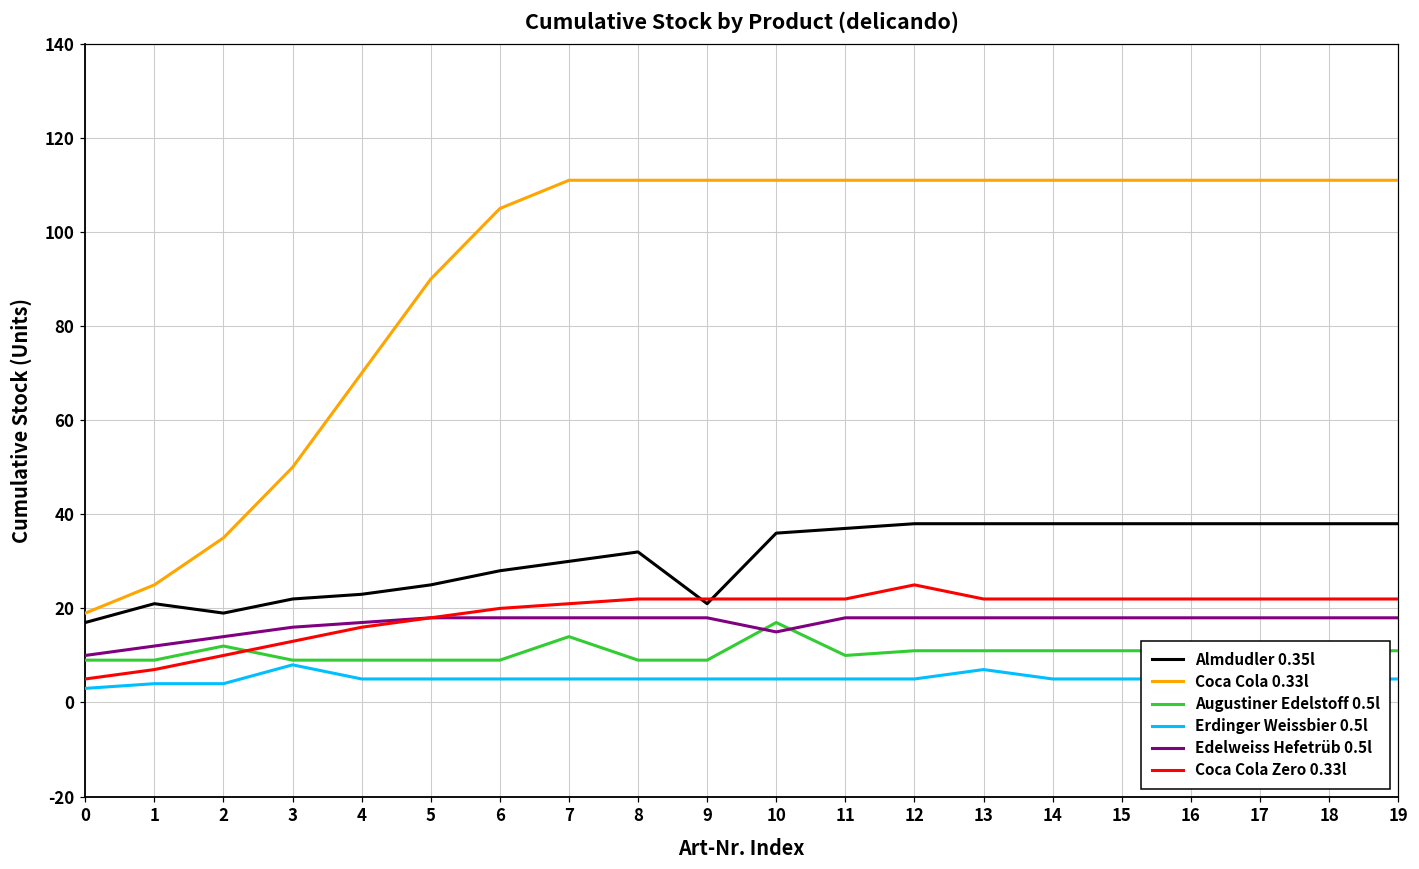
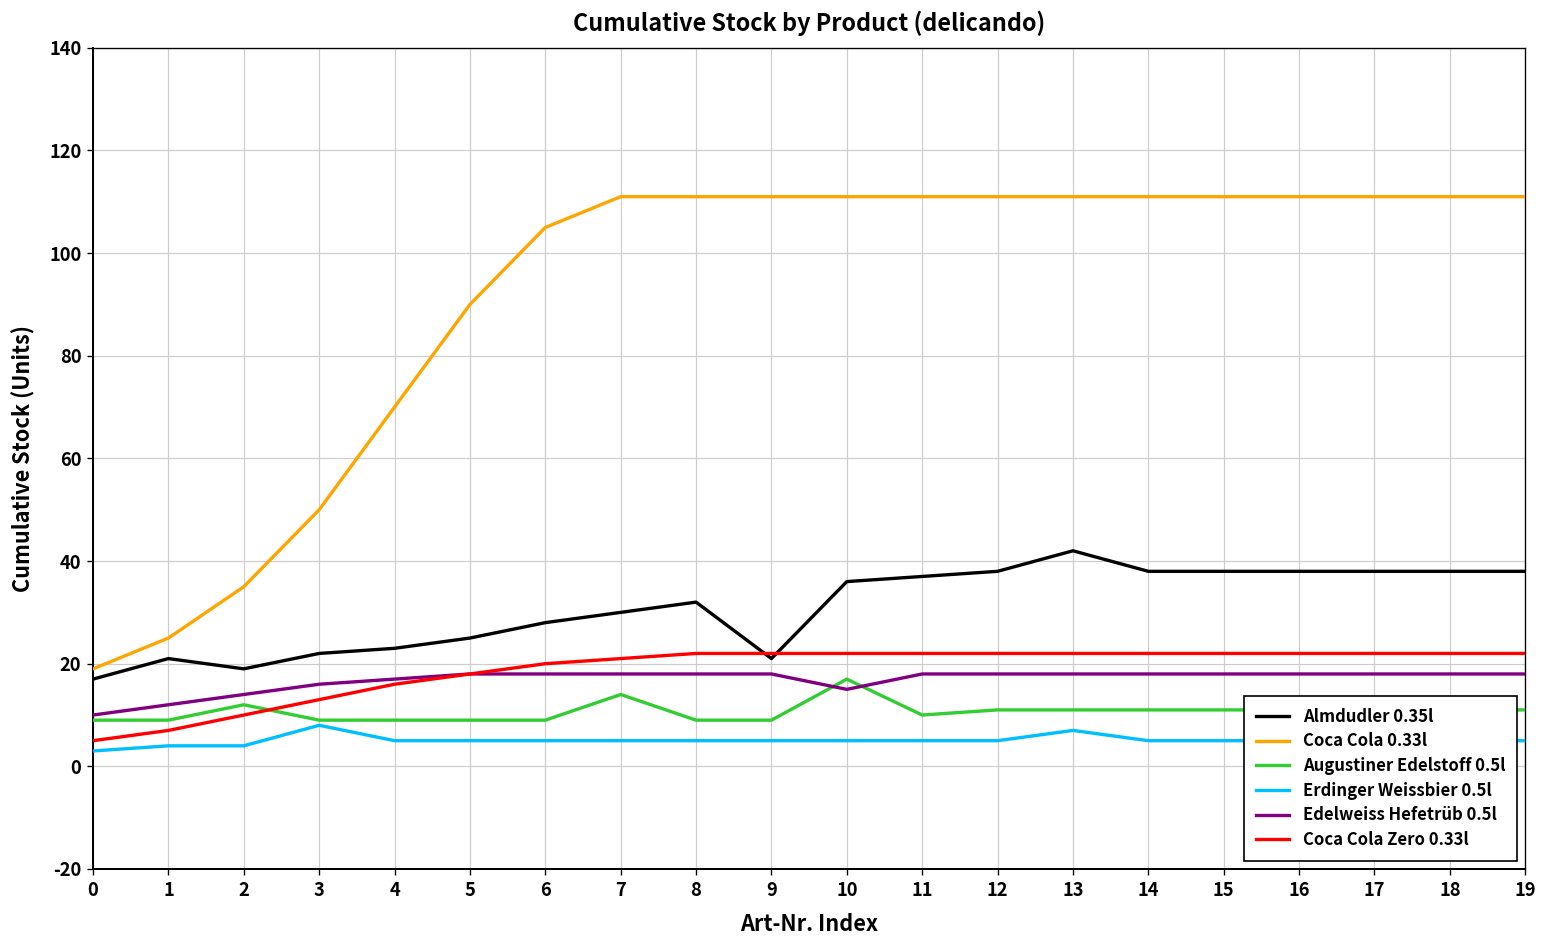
Coca Cola Zero 0.33l, 12: 25 -> 22
Almdudler 0.35l, 13: 38 -> 42
